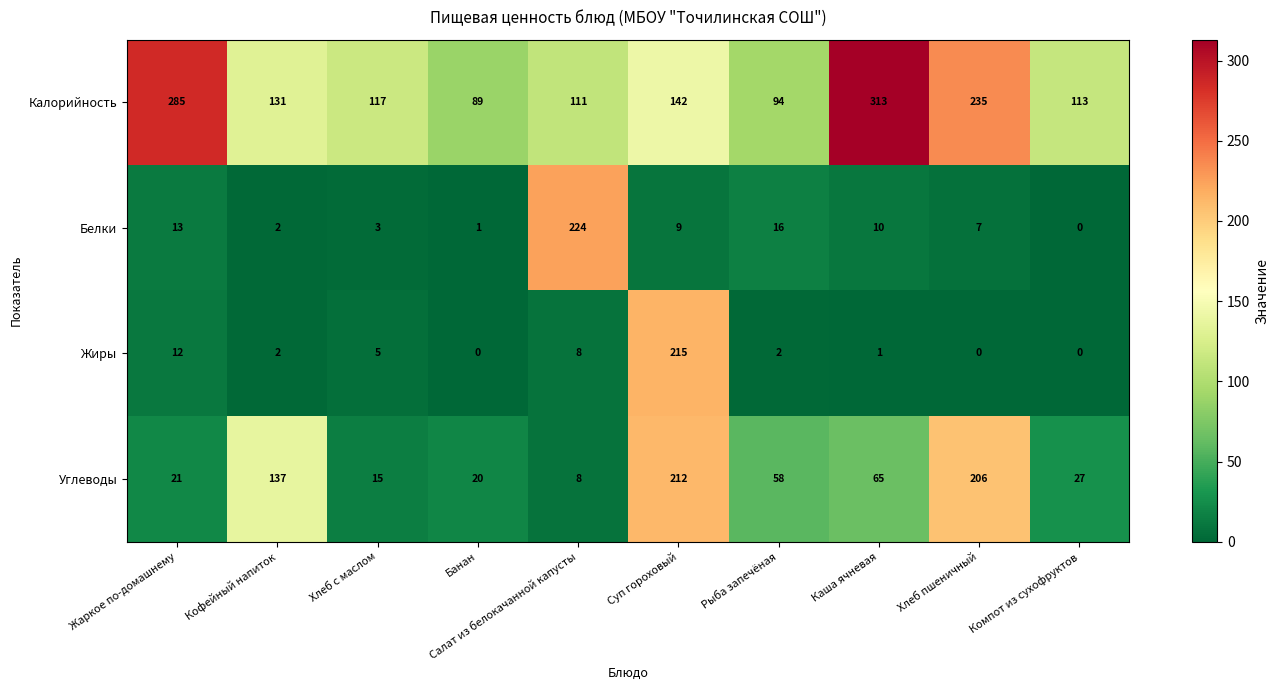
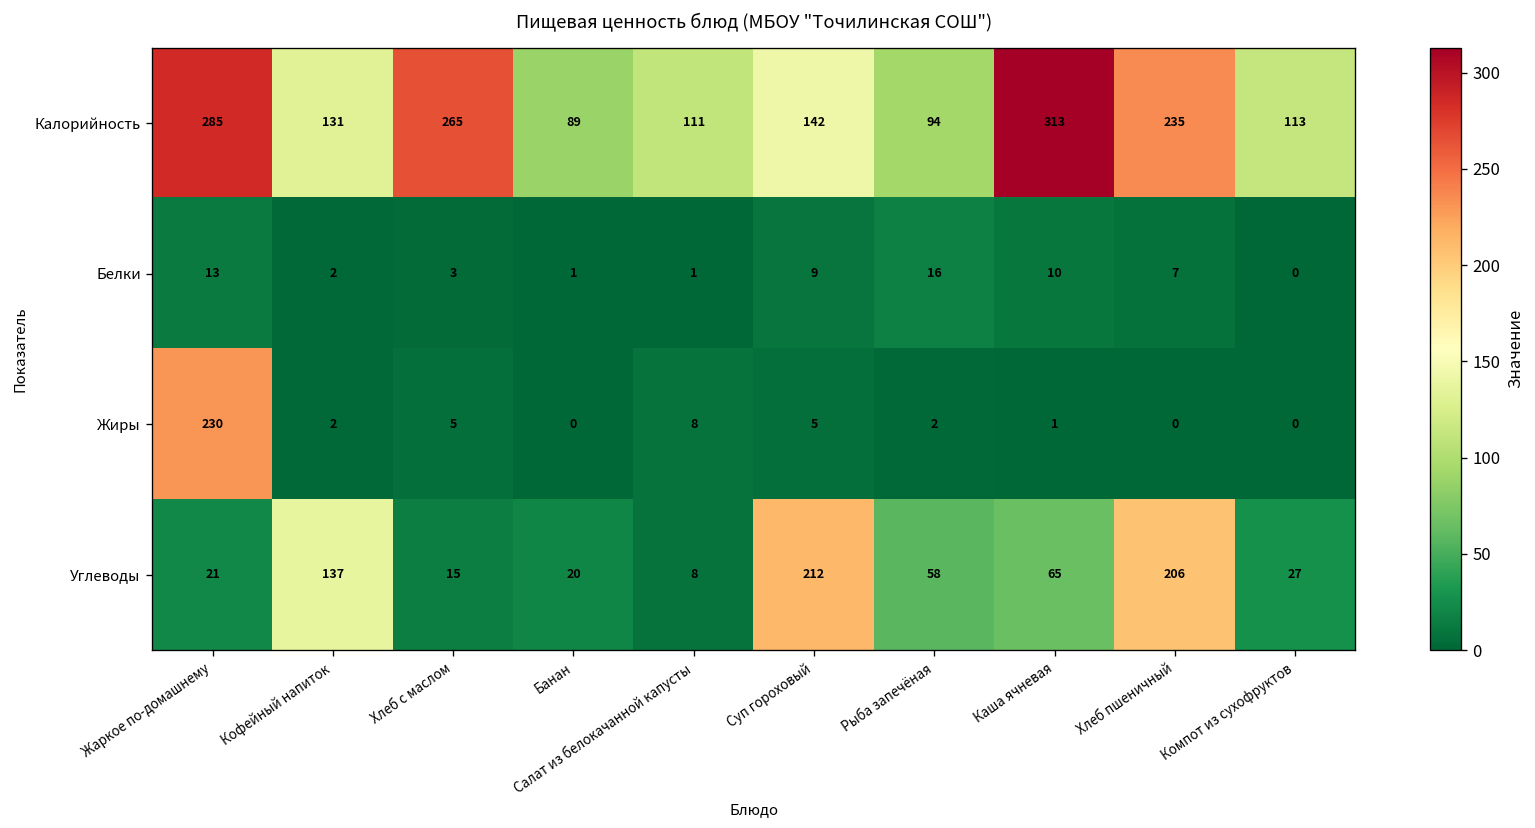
Калорийность, Хлеб с маслом: 117 -> 265
Белки, Салат из белокачанной капусты: 224 -> 1
Жиры, Жаркое по-домашнему: 12 -> 230
Жиры, Суп гороховый: 215 -> 5
